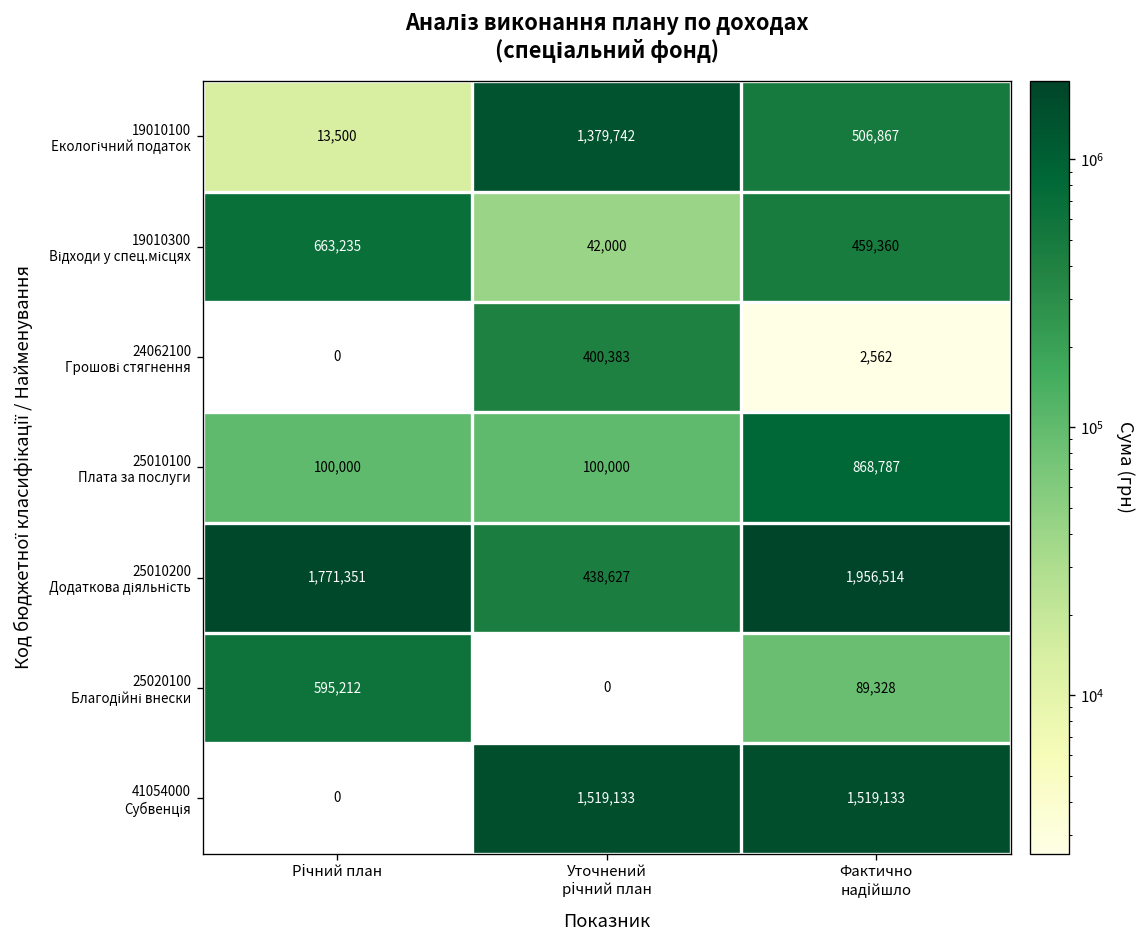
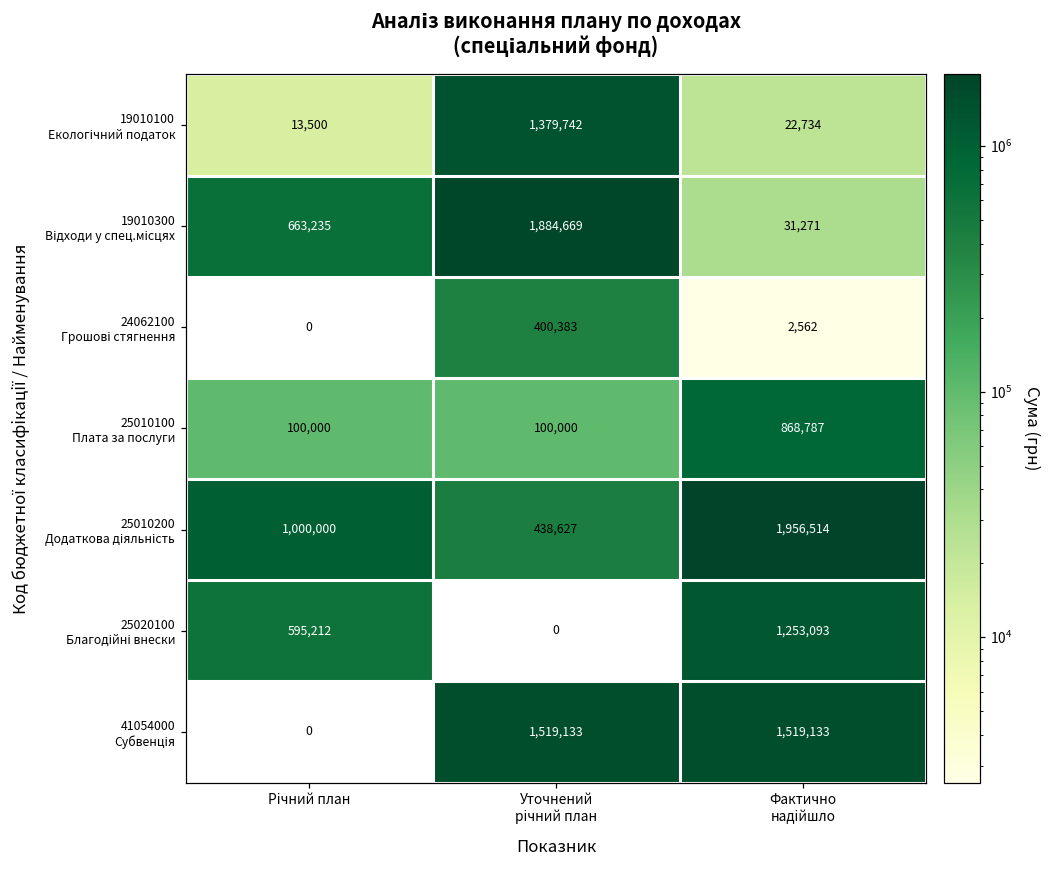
19010100 Екологічний податок, Фактично надійшло: 506,867 -> 22,734
19010300 Відходи у спец.місцях, Уточнений річний план: 42,000 -> 1,884,669
19010300 Відходи у спец.місцях, Фактично надійшло: 459,360 -> 31,271
25010200 Додаткова діяльність, Річний план: 1,771,351 -> 1,000,000
25020100 Благодійні внески, Фактично надійшло: 89,328 -> 1,253,093
